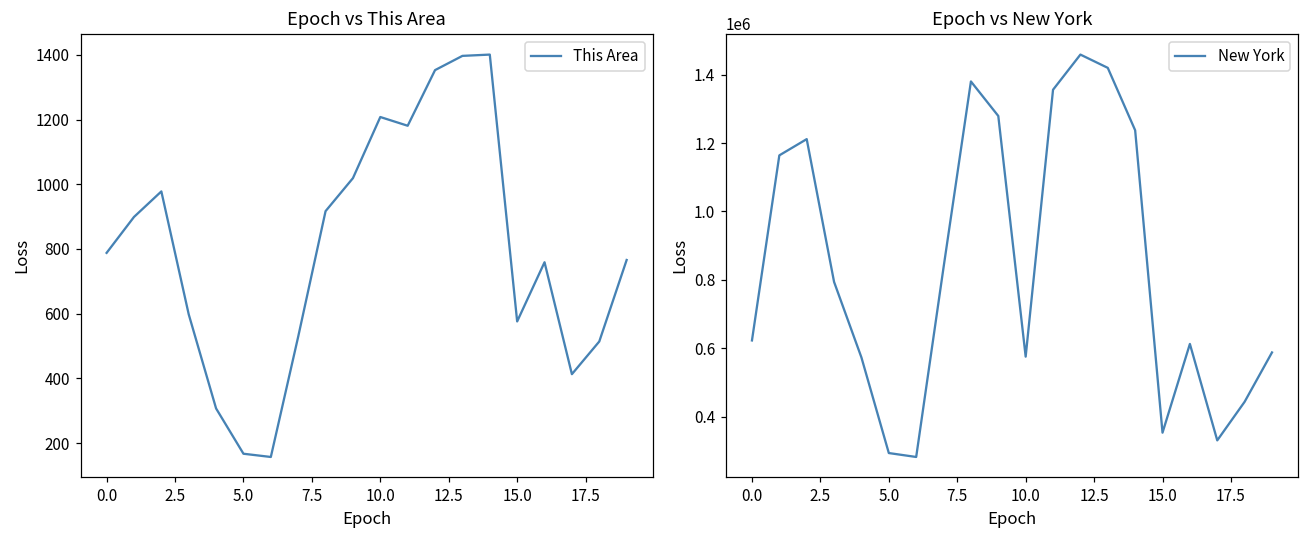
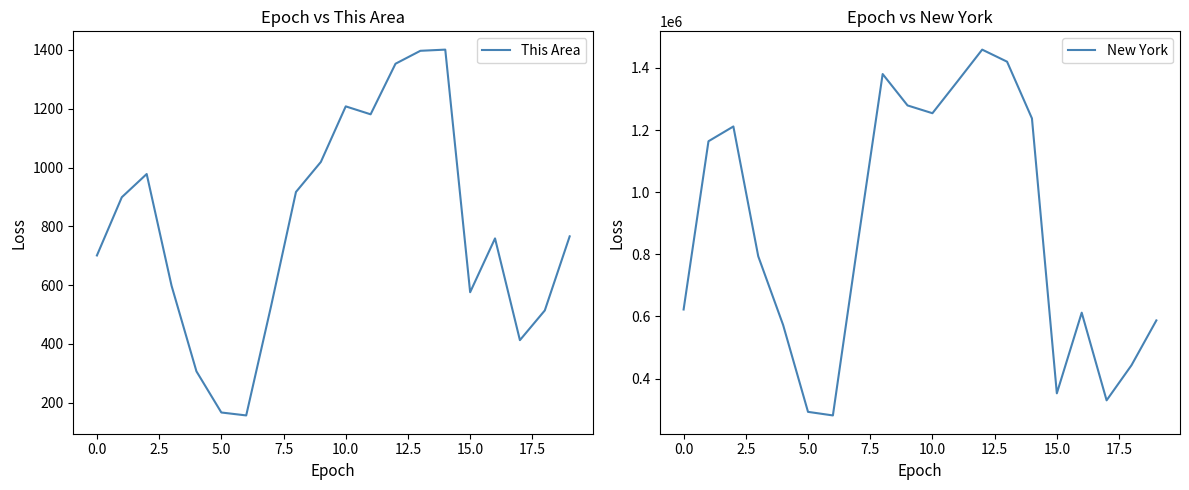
Epoch vs This Area, 0.0: 790 -> 700
Epoch vs New York, 10.0: 580000 -> 1250000
